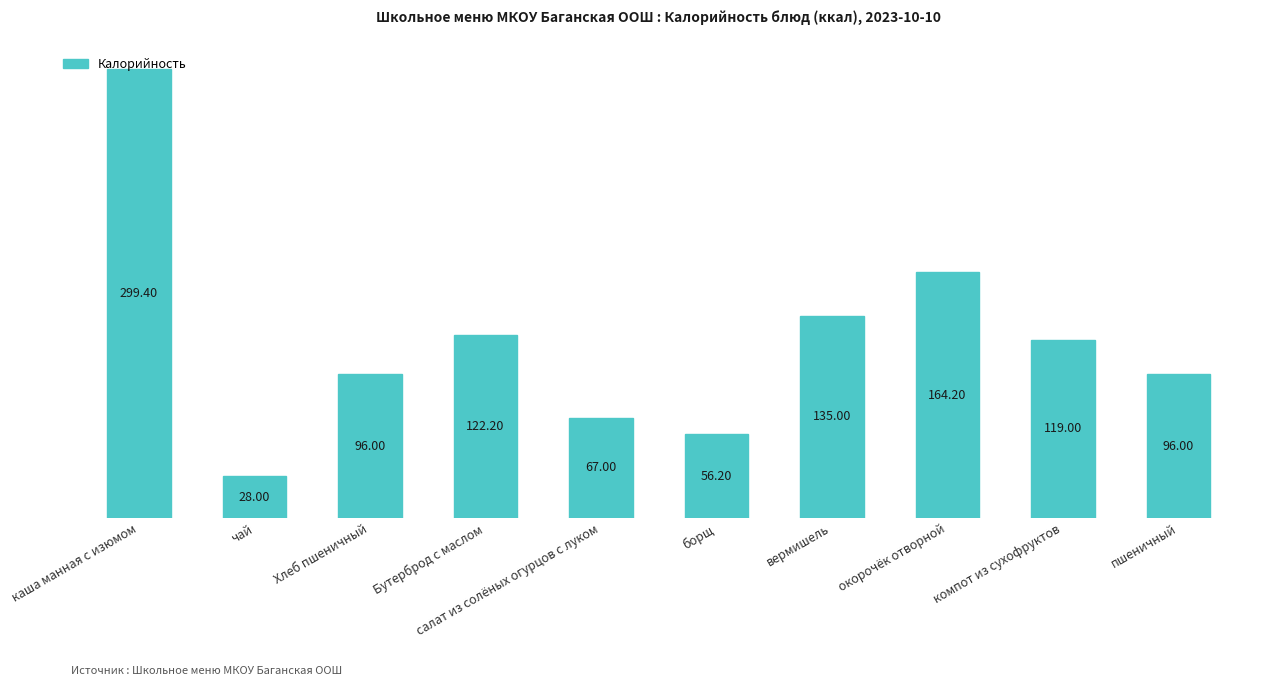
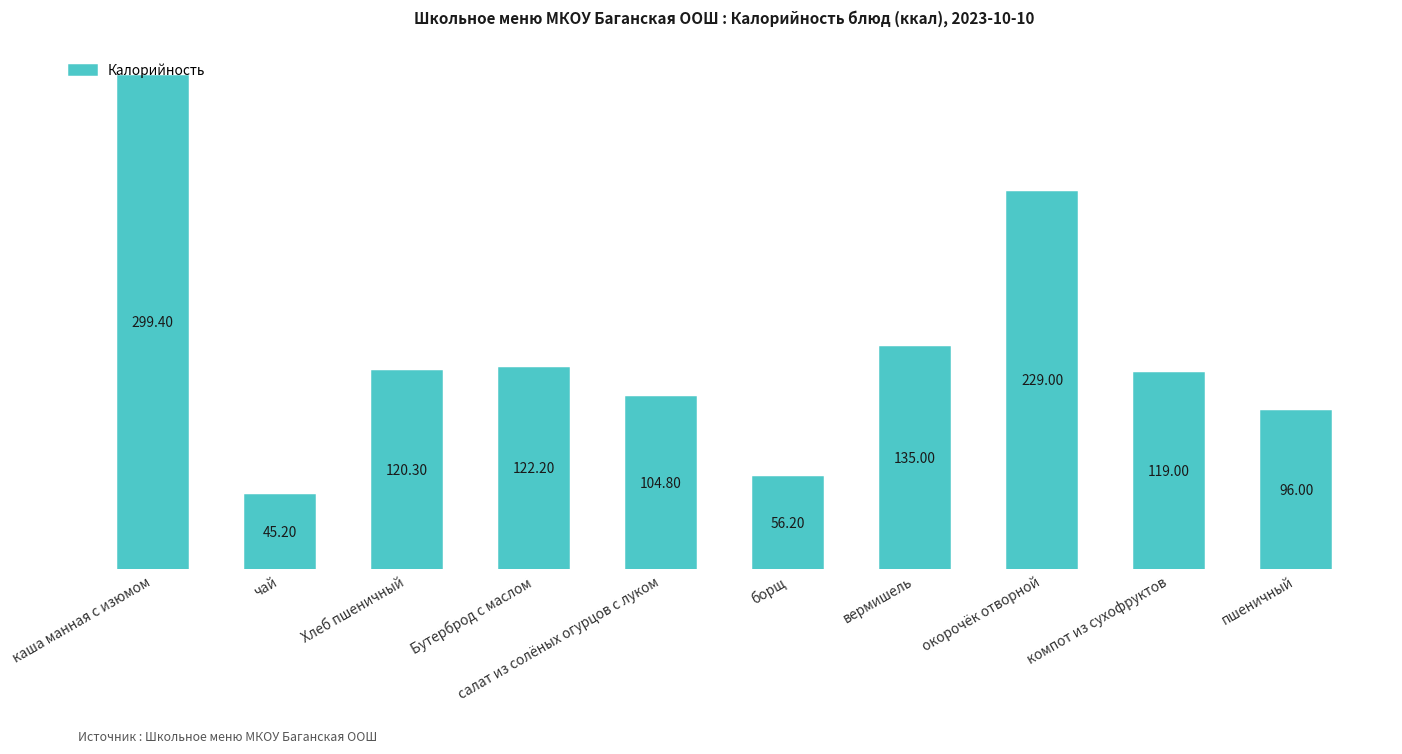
чай: 28.00 -> 45.20
Хлеб пшеничный: 96.00 -> 120.30
салат из солёных огурцов с луком: 67.00 -> 104.80
окорочёк отворной: 164.20 -> 229.00
